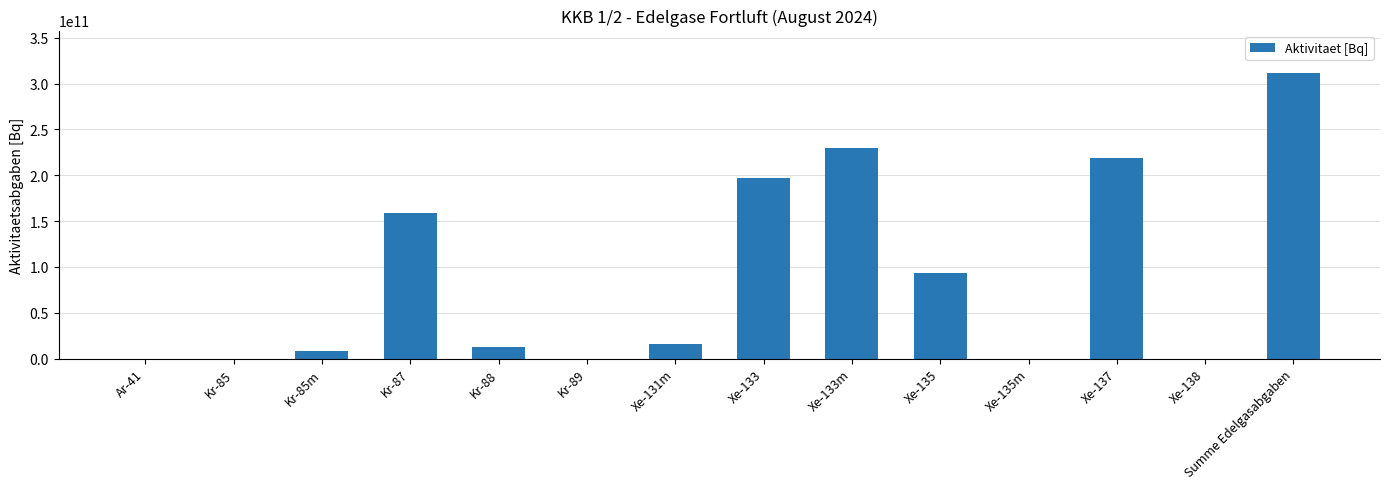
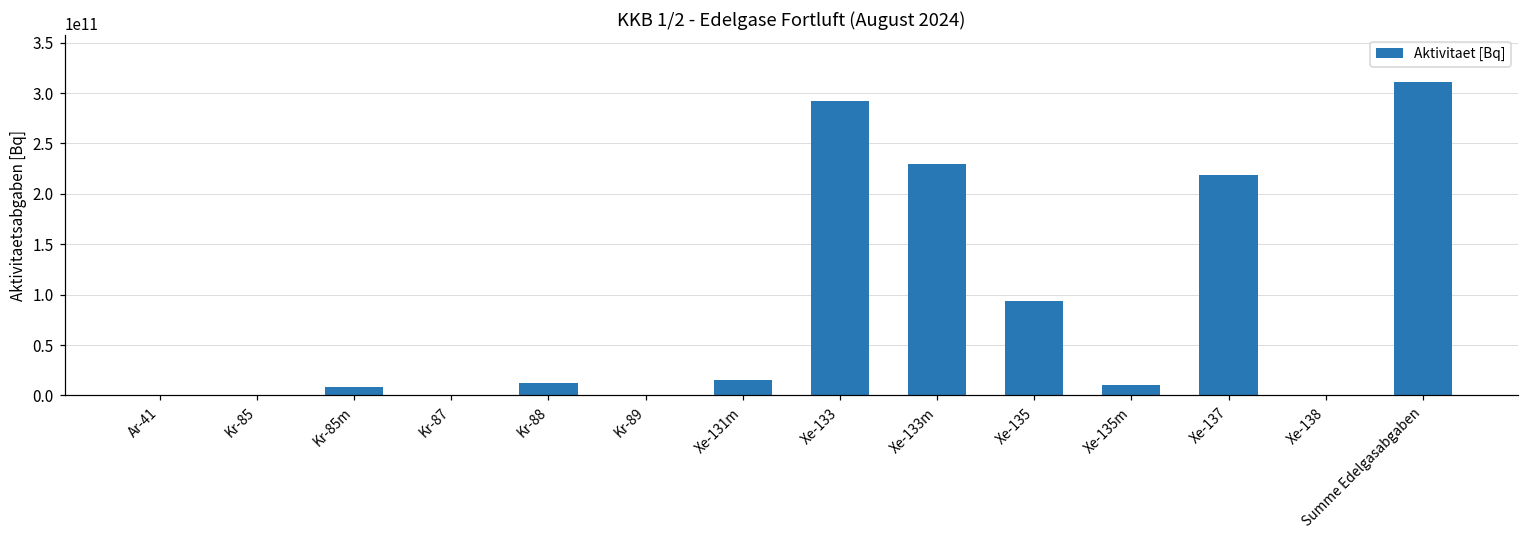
Kr-87: 160000000000 -> 0
Xe-133: 200000000000 -> 290000000000
Xe-135m: 0 -> 10000000000
